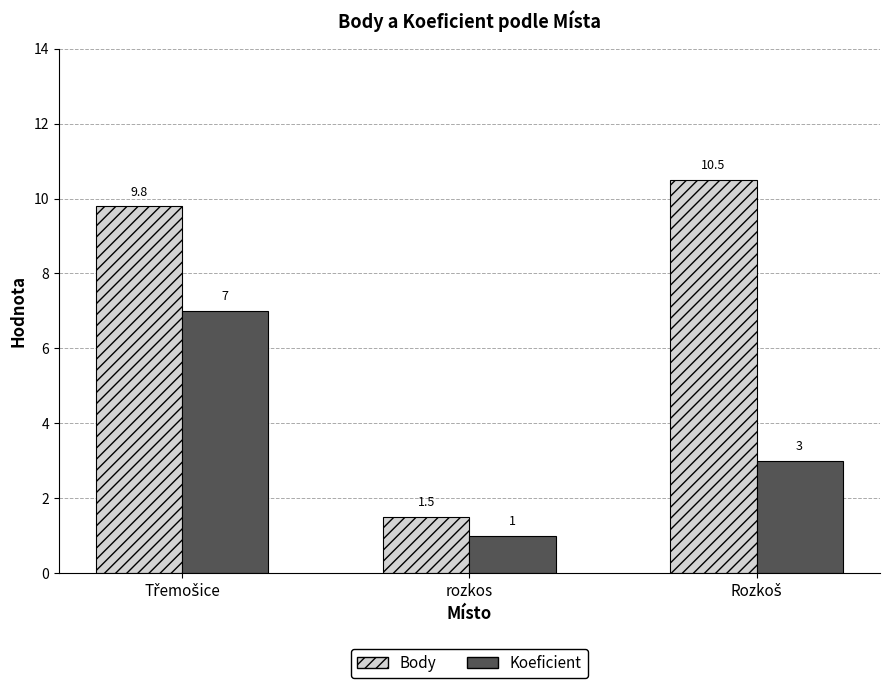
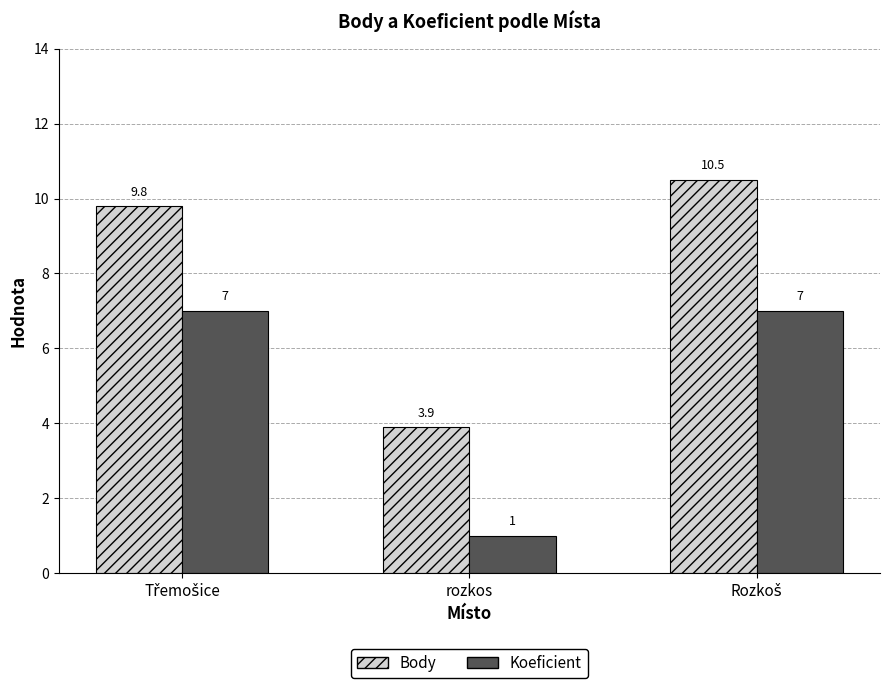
Body, rozkos: 1.5 -> 3.9
Koeficient, Rozkoš: 3 -> 7
